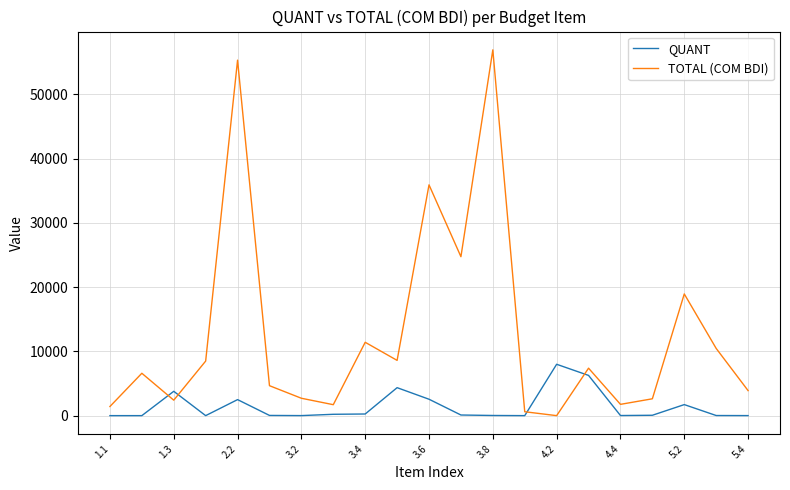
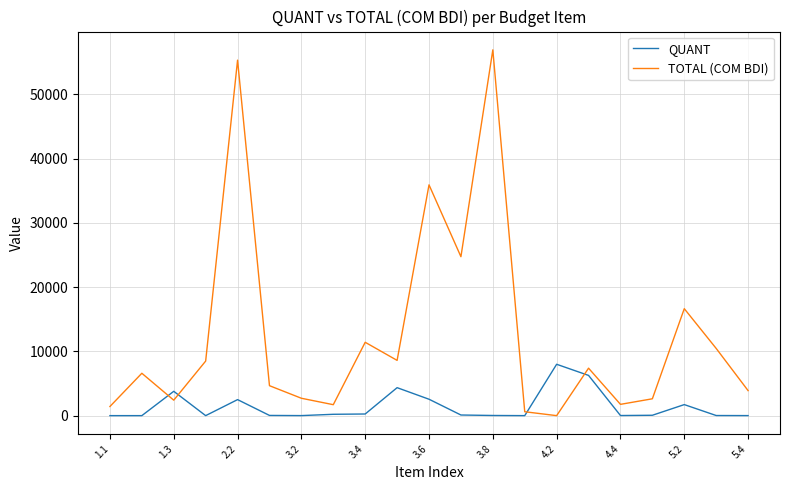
TOTAL (COM BDI), 5.2: 19000 -> 17000
